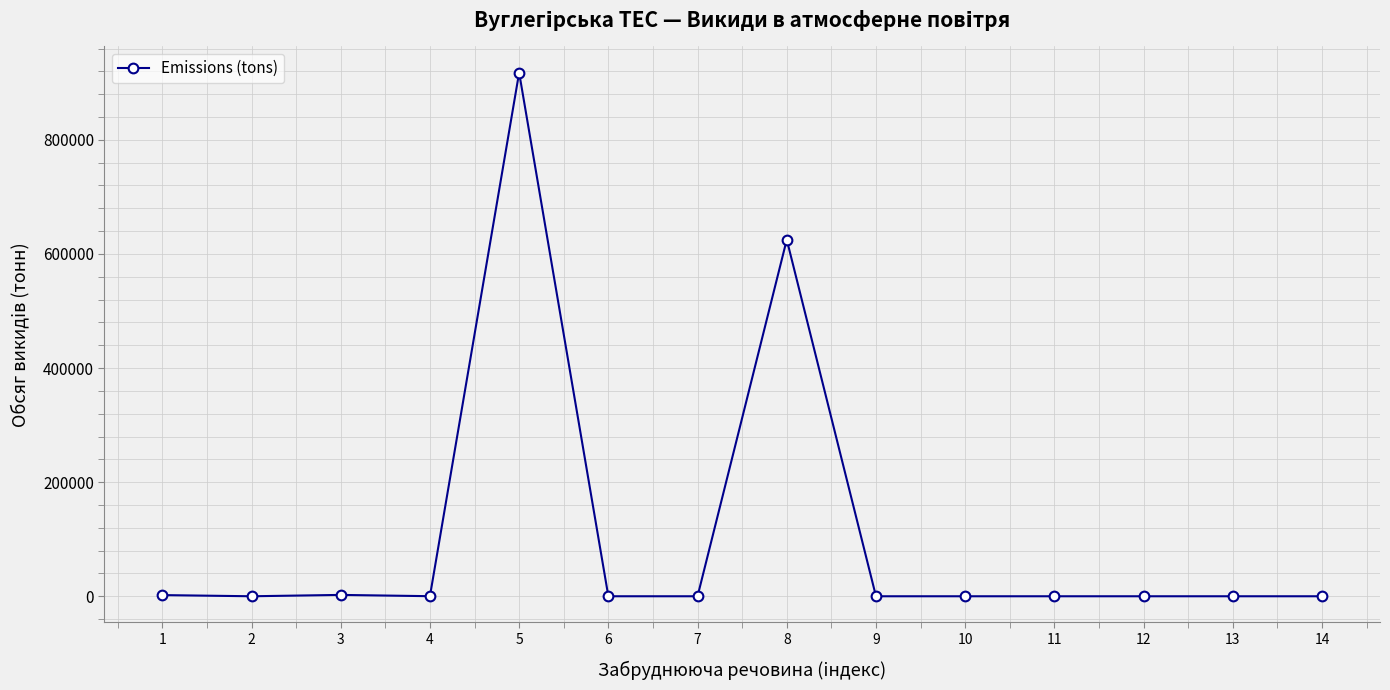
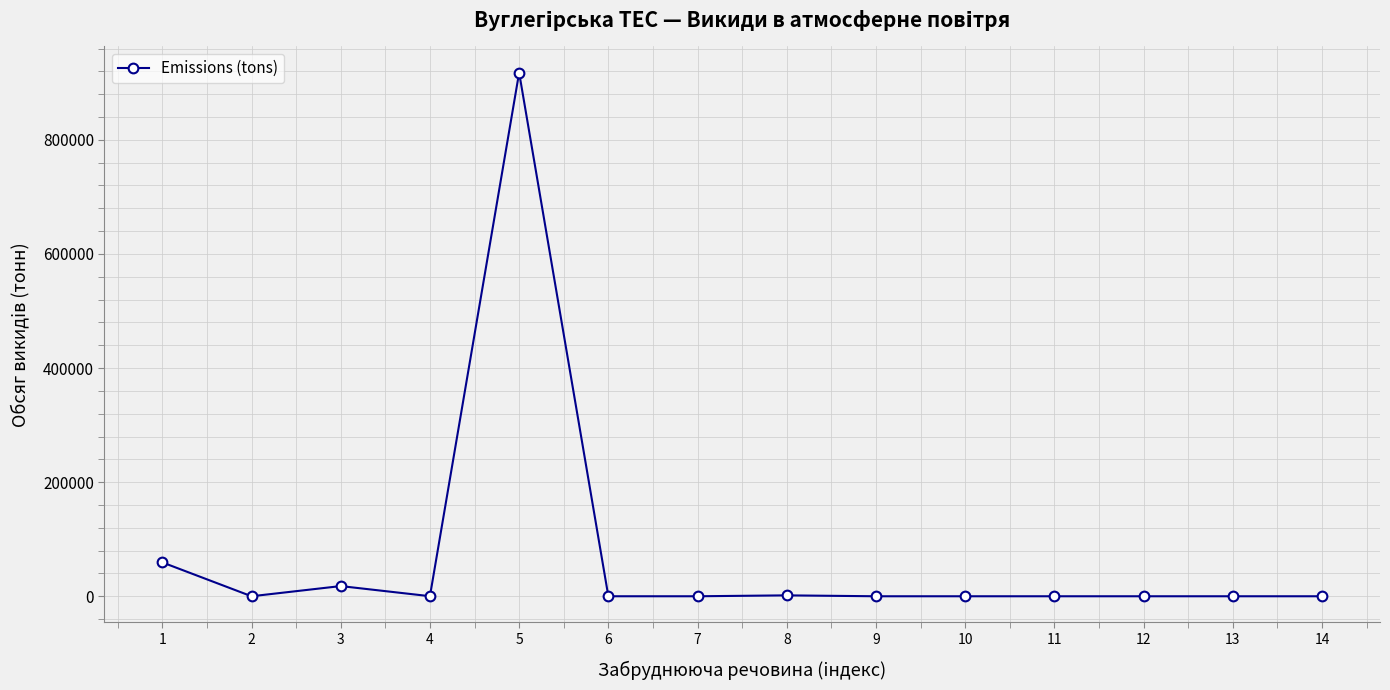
1: 0 -> 60000
3: 0 -> 20000
8: 630000 -> 0
